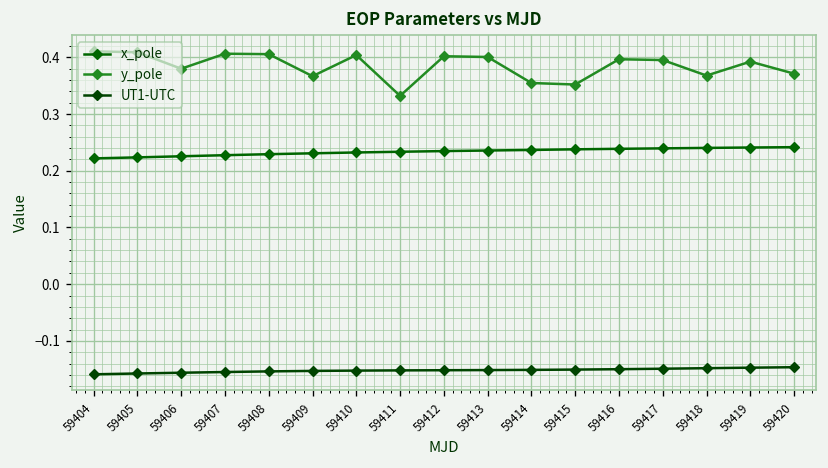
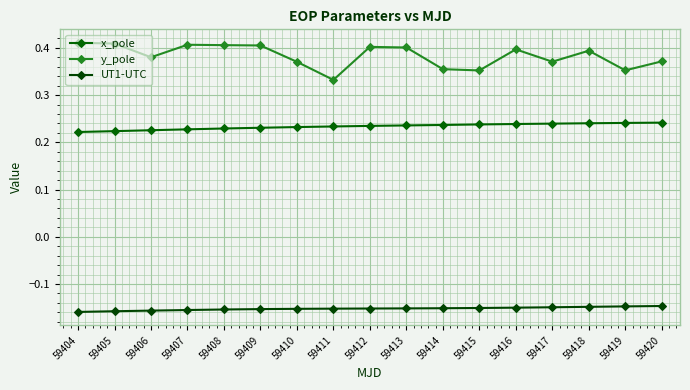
y_pole, 59409: 0.37 -> 0.41
y_pole, 59410: 0.40 -> 0.37
y_pole, 59417: 0.40 -> 0.37
y_pole, 59418: 0.37 -> 0.39
y_pole, 59419: 0.39 -> 0.35
